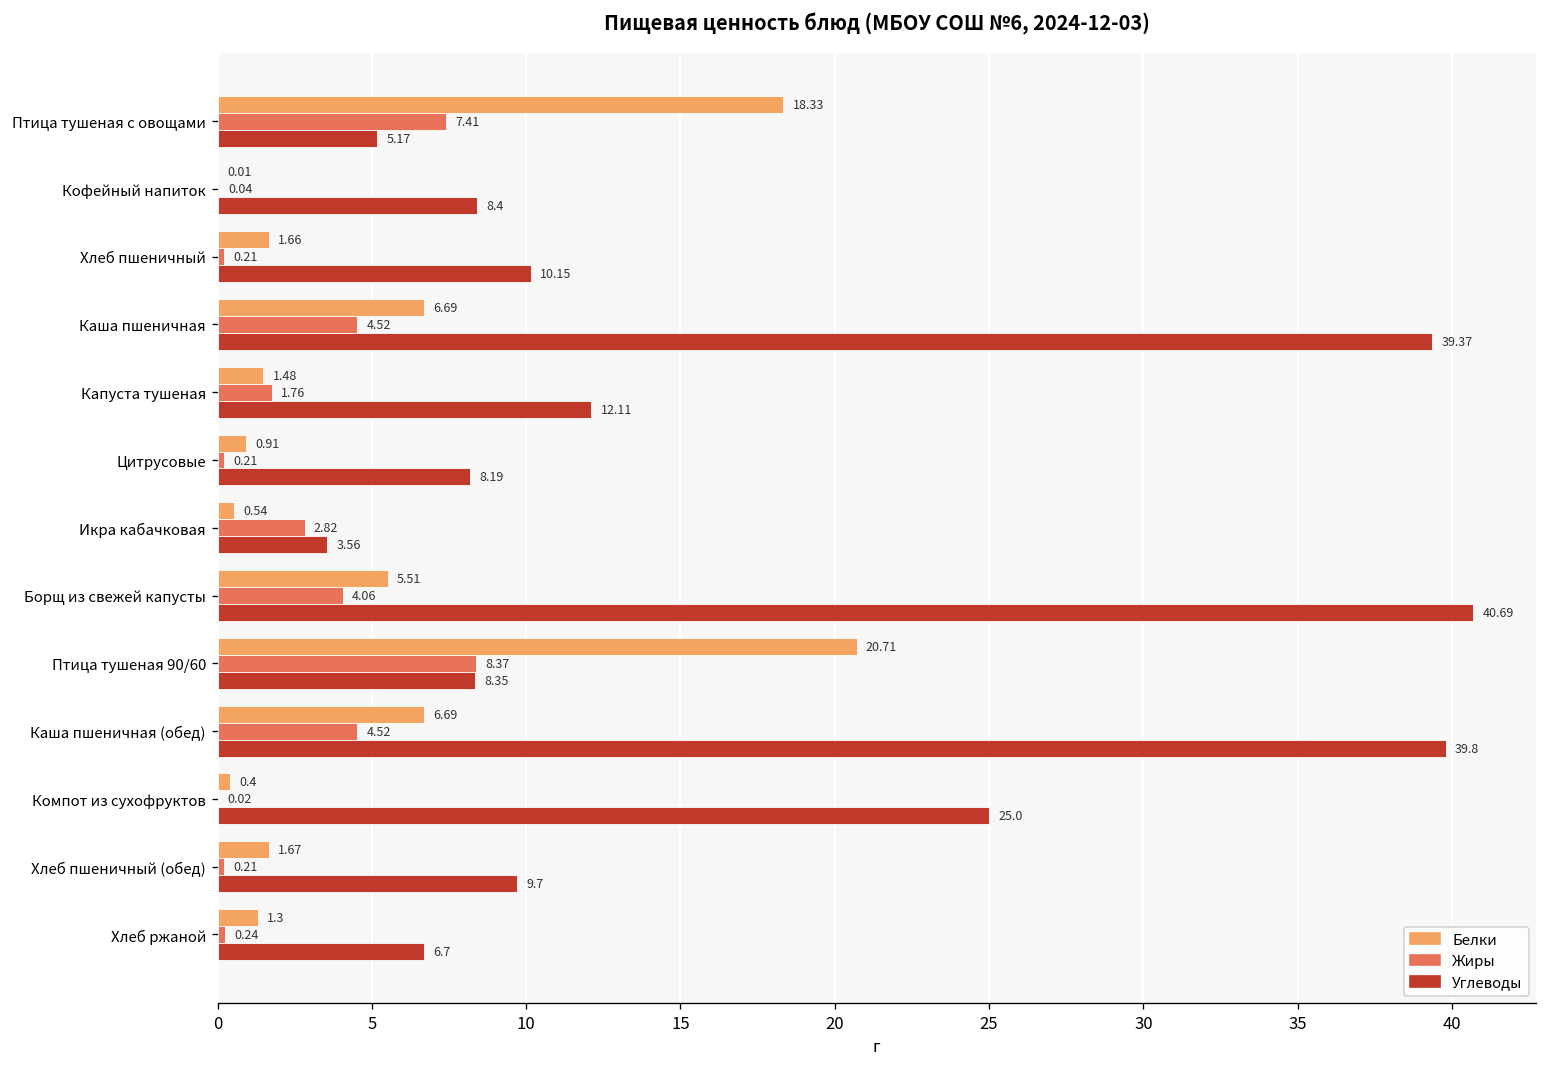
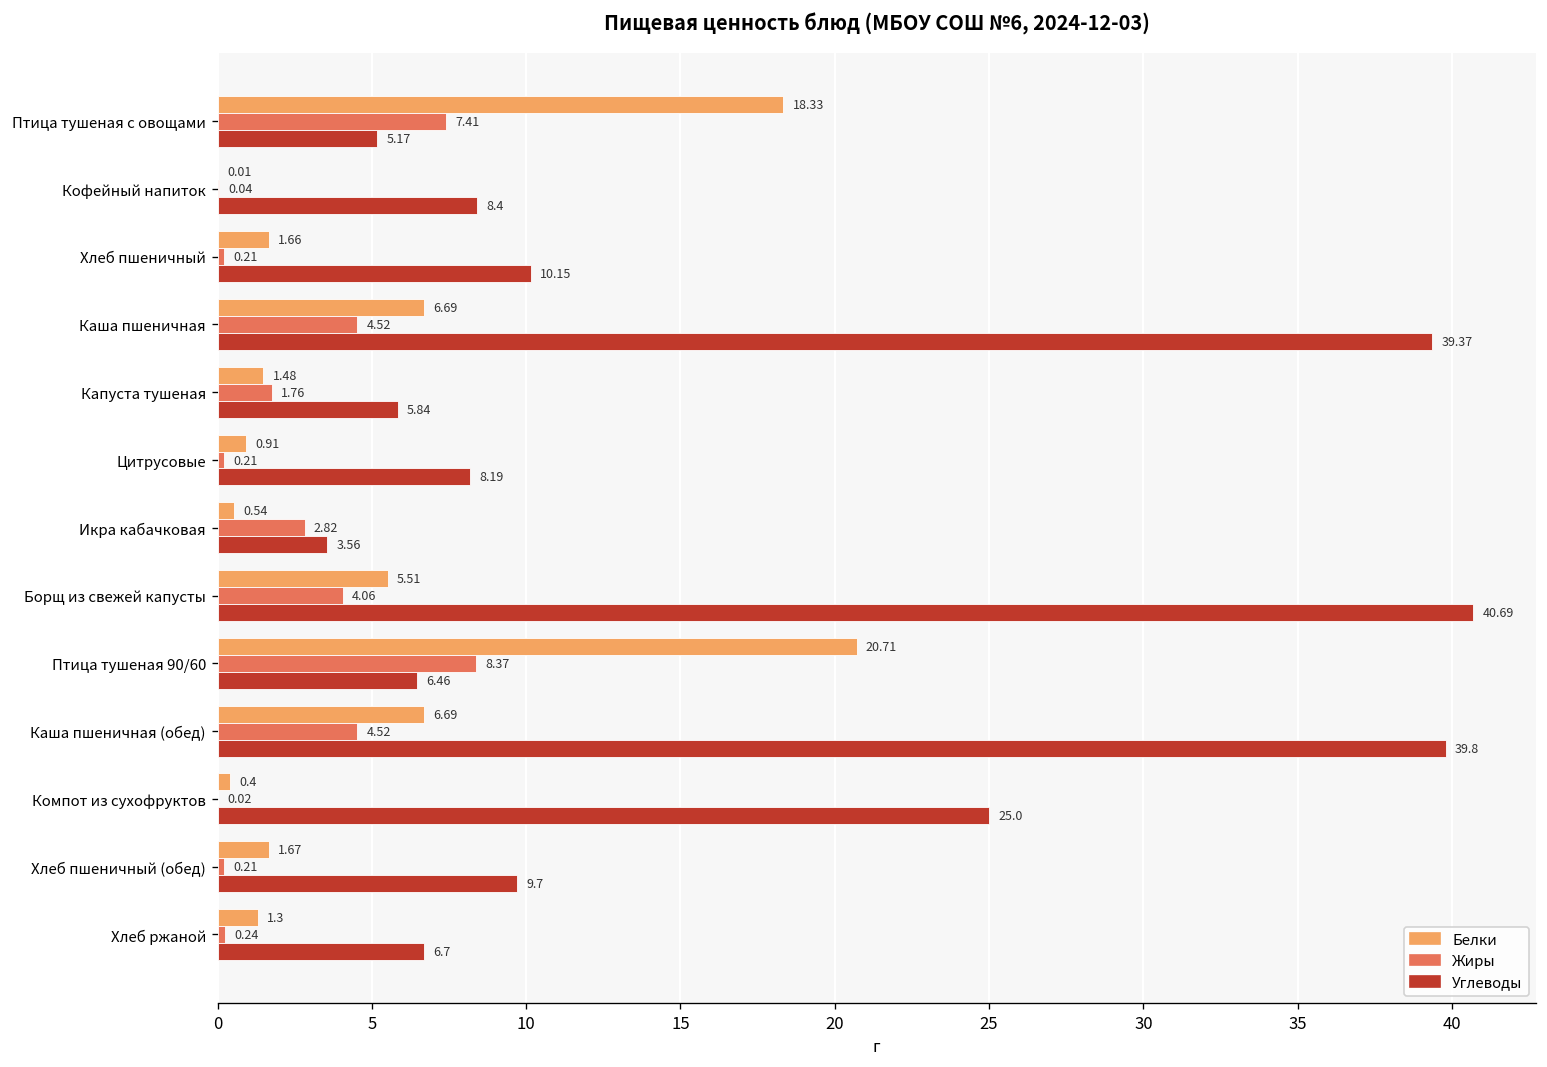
Углеводы, Капуста тушеная: 12.11 -> 5.84
Углеводы, Птица тушеная 90/60: 8.35 -> 6.46
